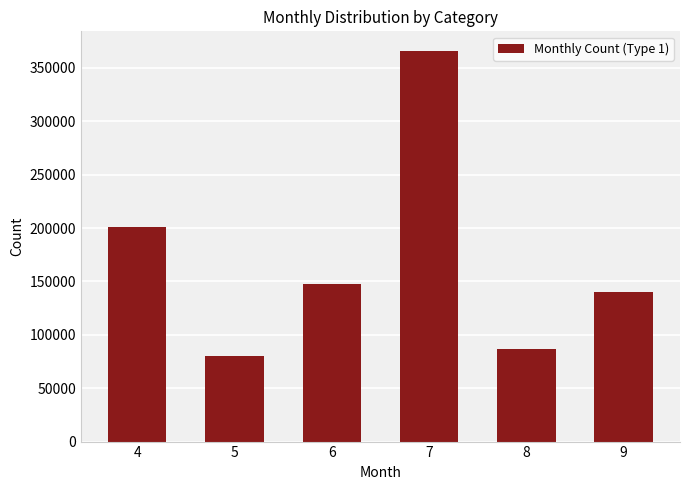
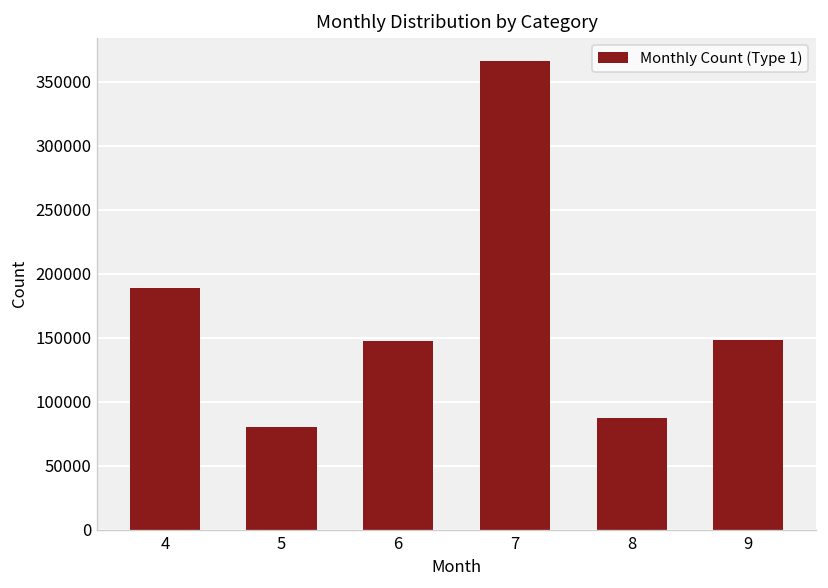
4: 201000 -> 189000
9: 141000 -> 148000
